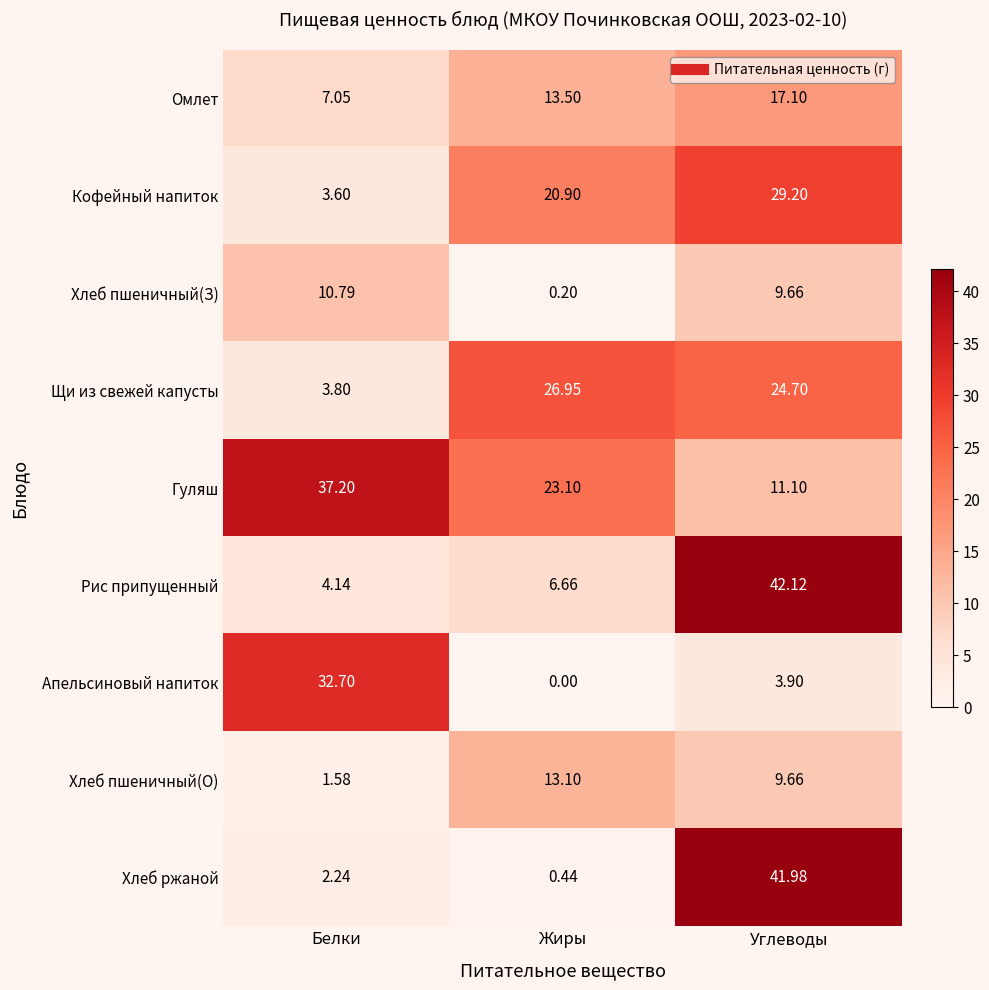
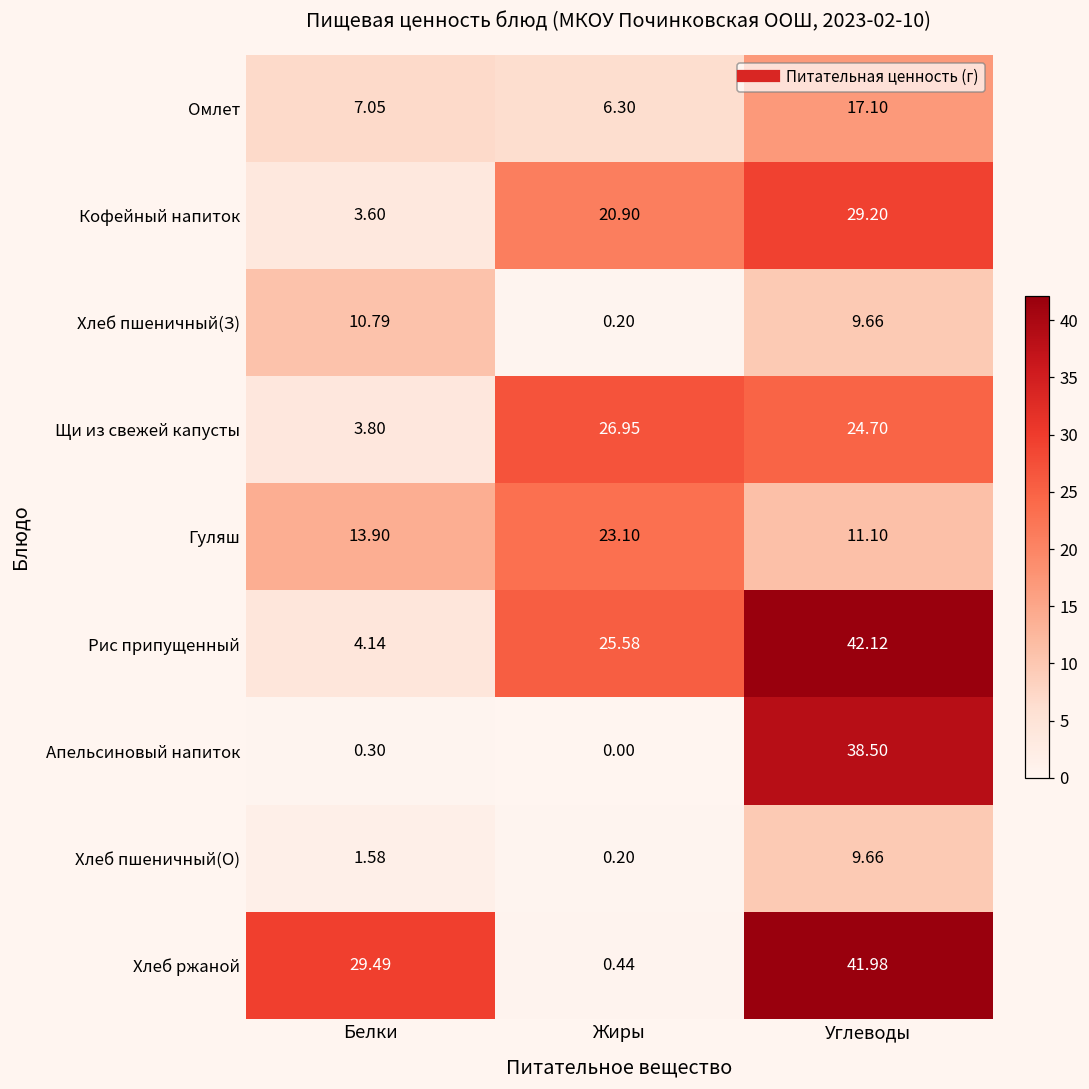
Омлет, Жиры: 13.50 -> 6.30
Гуляш, Белки: 37.20 -> 13.90
Рис припущенный, Жиры: 6.66 -> 25.58
Апельсиновый напиток, Белки: 32.70 -> 0.30
Апельсиновый напиток, Углеводы: 3.90 -> 38.50
Хлеб пшеничный(О), Жиры: 13.10 -> 0.20
Хлеб ржаной, Белки: 2.24 -> 29.49
